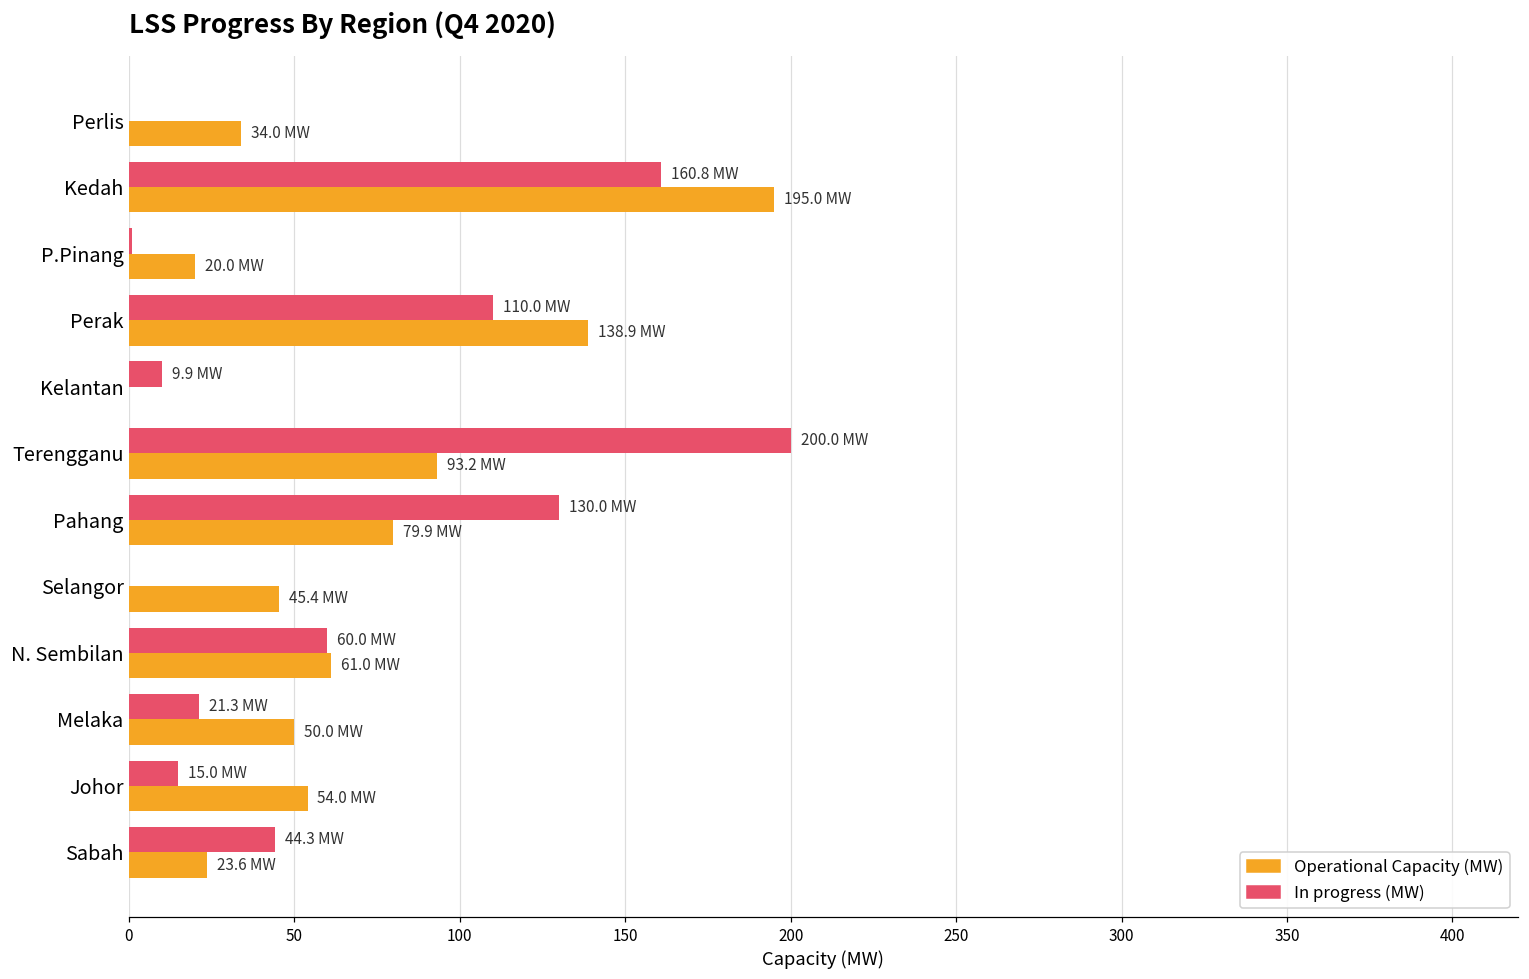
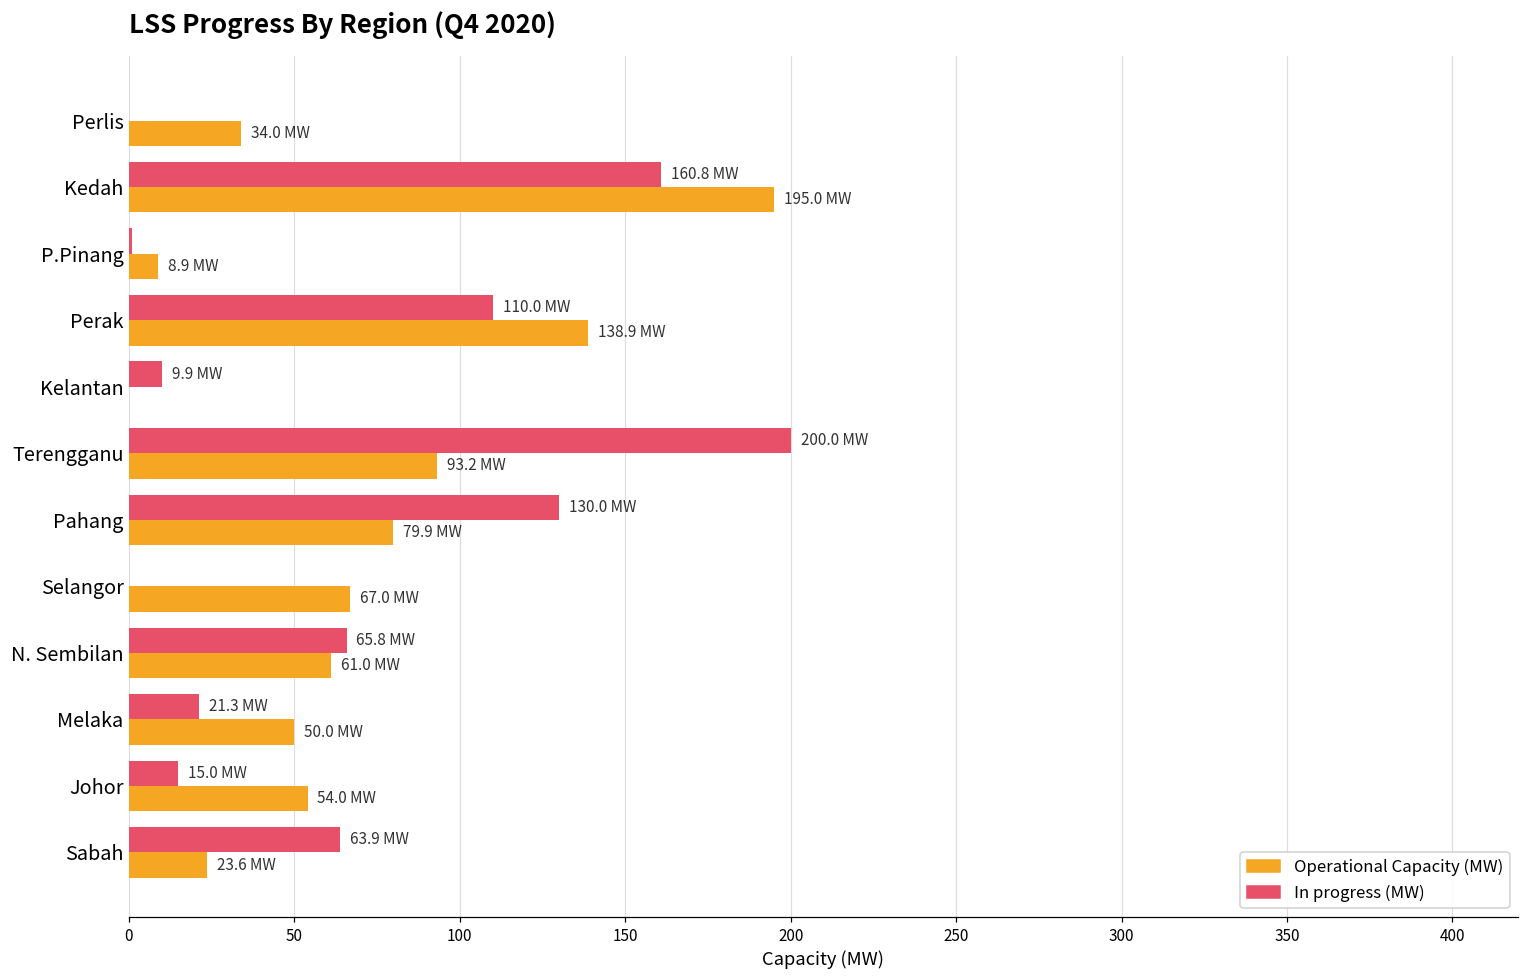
Operational Capacity (MW), P.Pinang: 20.0 -> 8.9
Operational Capacity (MW), Selangor: 45.4 -> 67.0
In progress (MW), N. Sembilan: 60.0 -> 65.8
In progress (MW), Sabah: 44.3 -> 63.9
